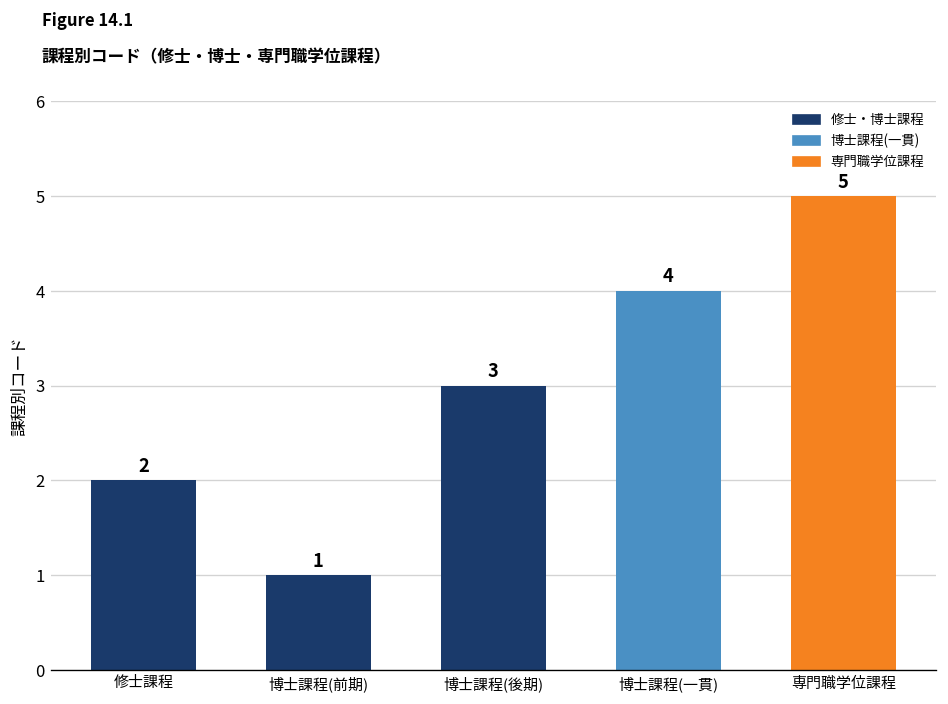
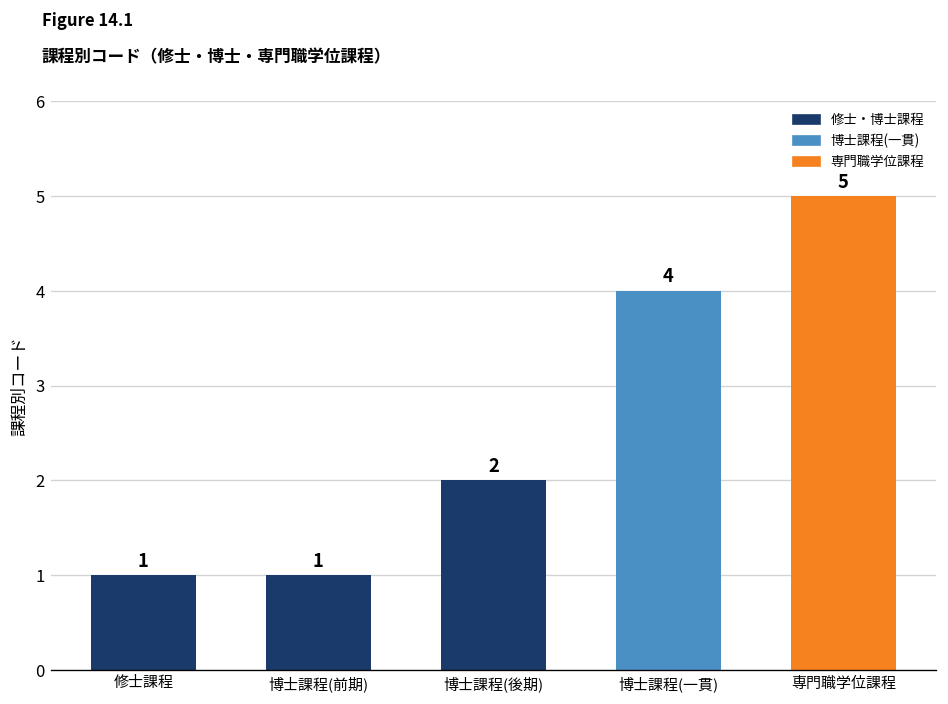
修士課程: 2 -> 1
博士課程(後期): 3 -> 2
